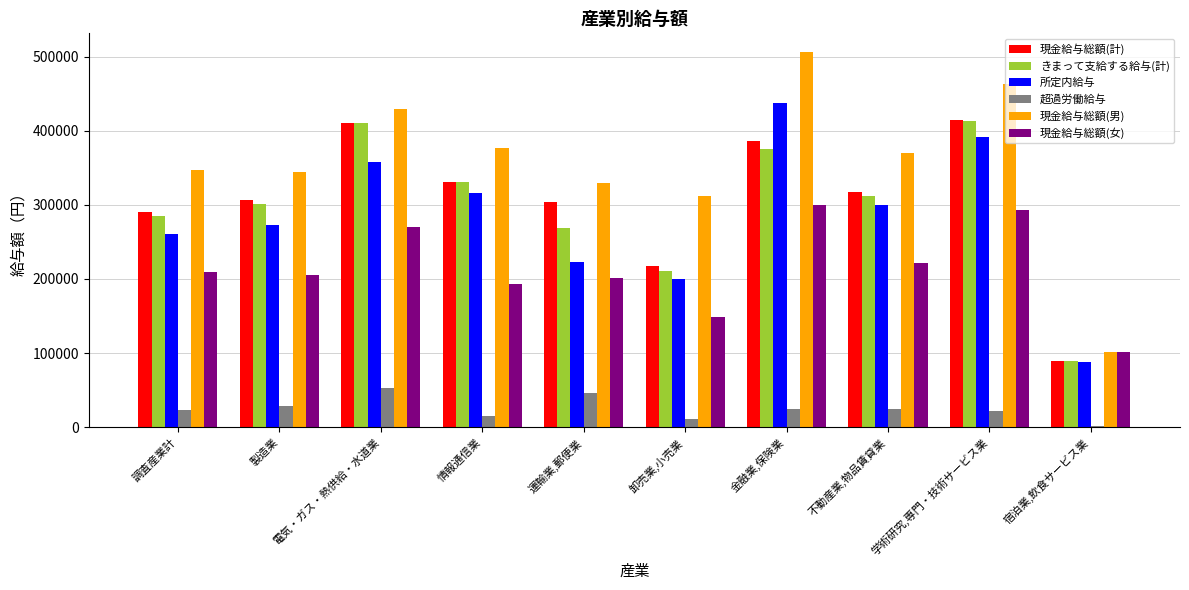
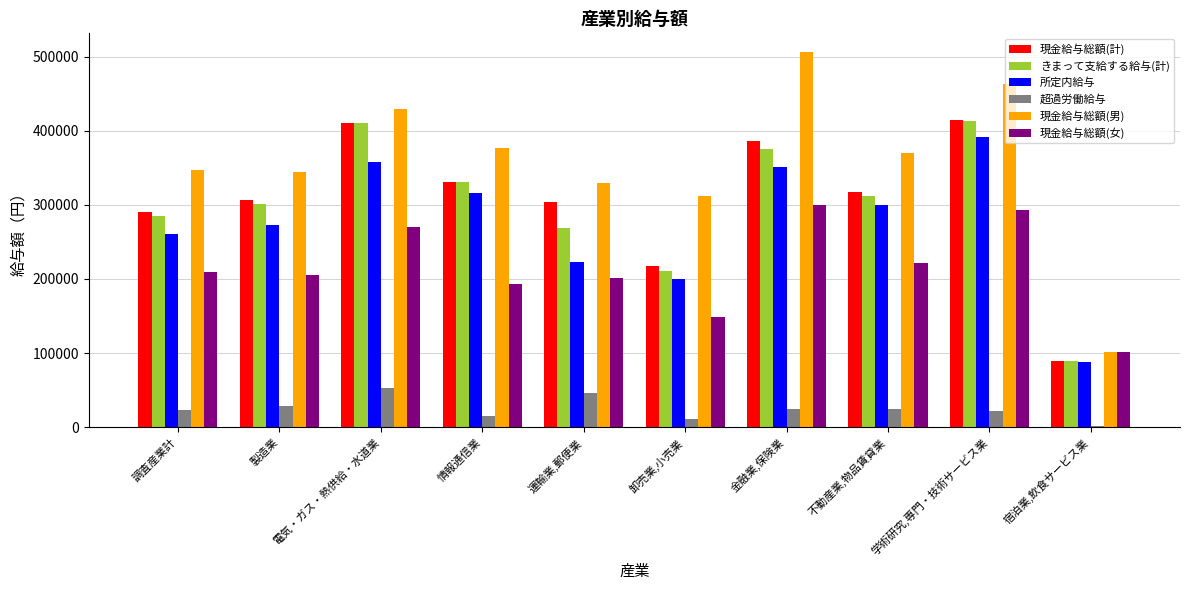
所定内給与, 金融業,保険業: 440000 -> 350000
